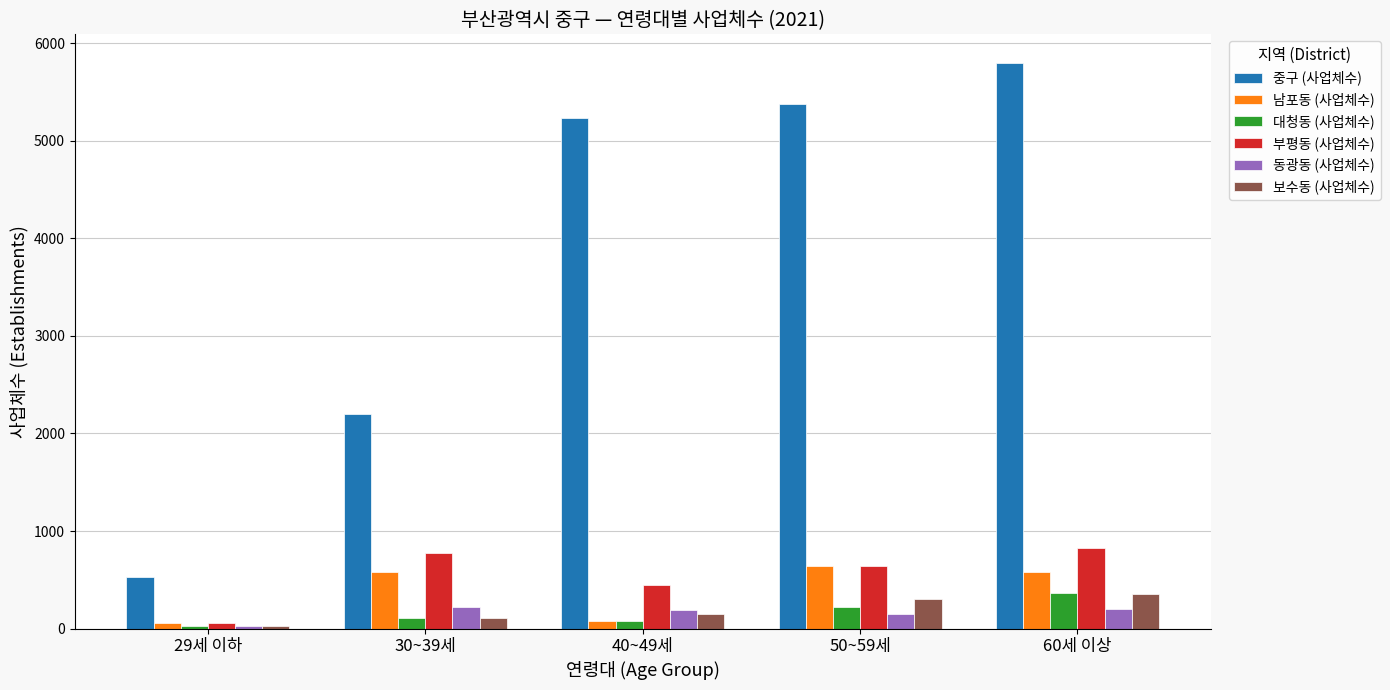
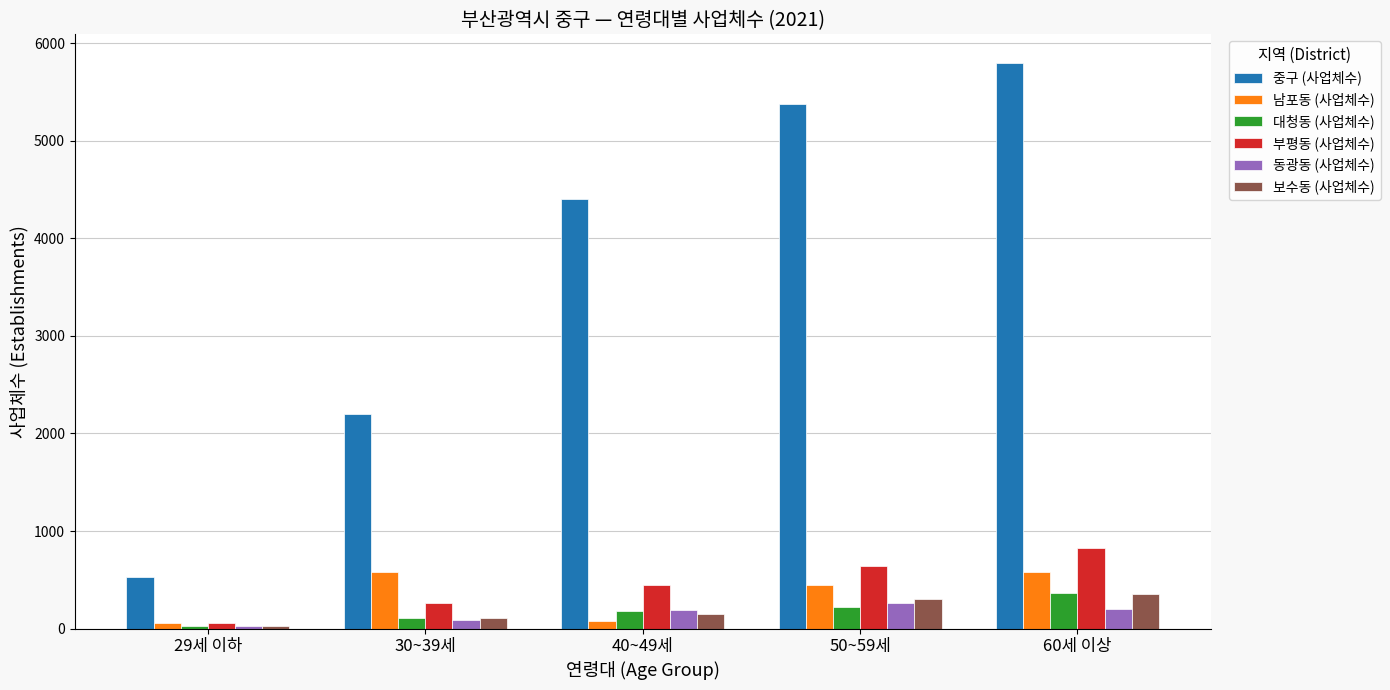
부평동 (사업체수), 30~39세: 800 -> 300
동광동 (사업체수), 30~39세: 200 -> 100
중구 (사업체수), 40~49세: 5200 -> 4400
대청동 (사업체수), 40~49세: 100 -> 200
남포동 (사업체수), 50~59세: 600 -> 400
동광동 (사업체수), 50~59세: 100 -> 300
